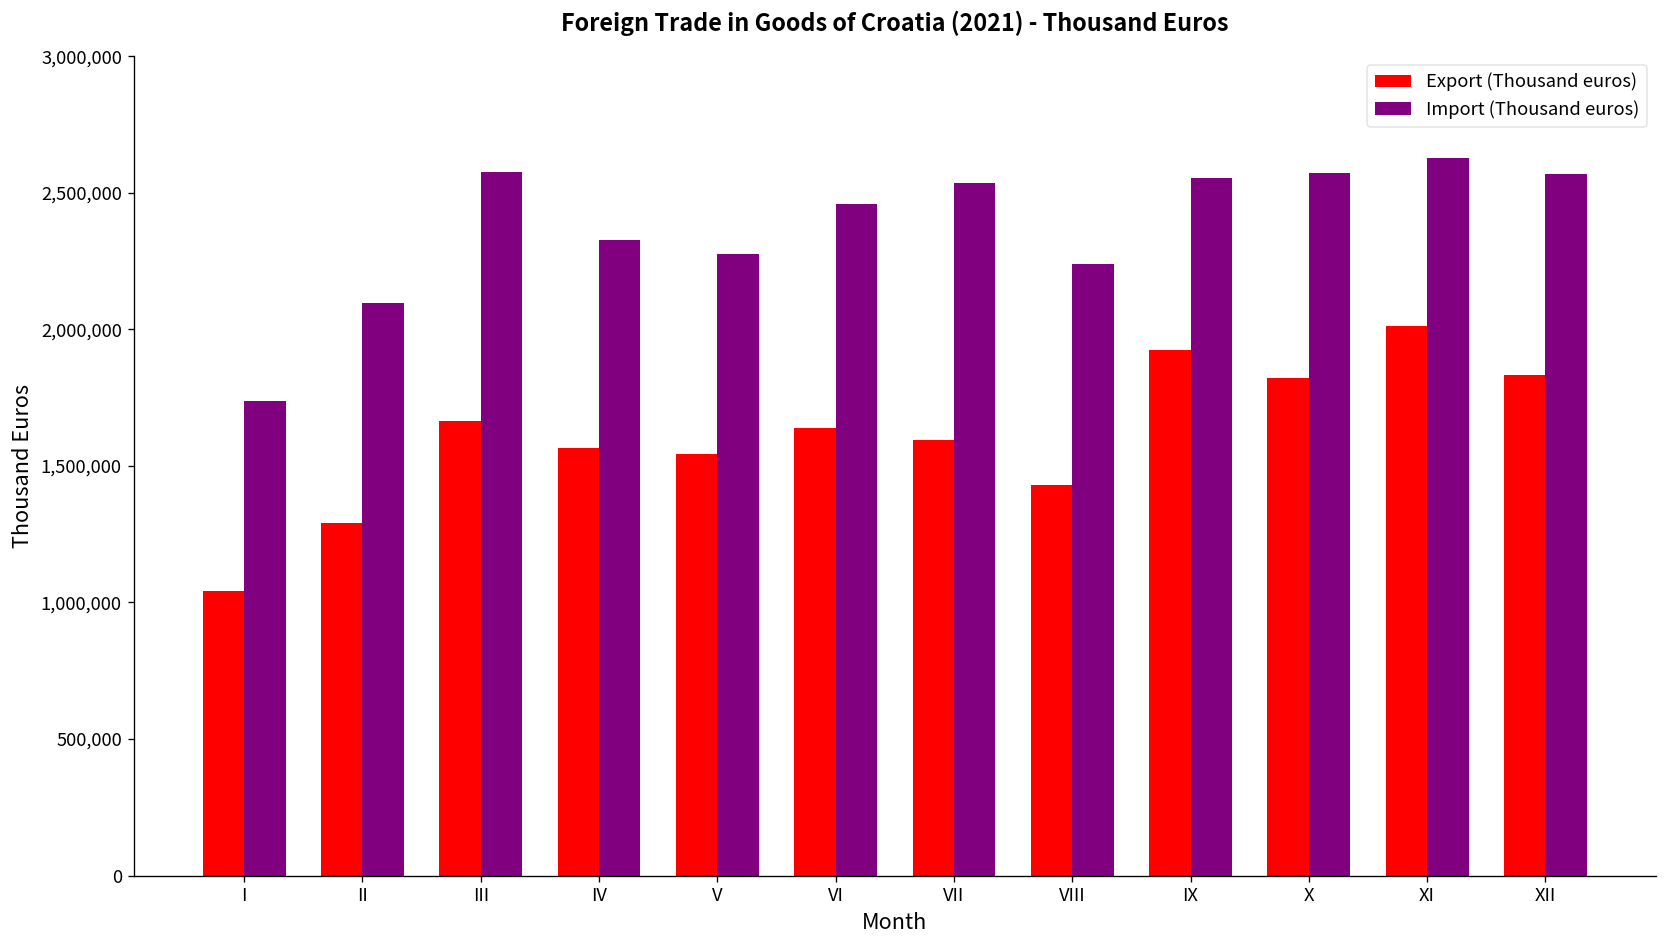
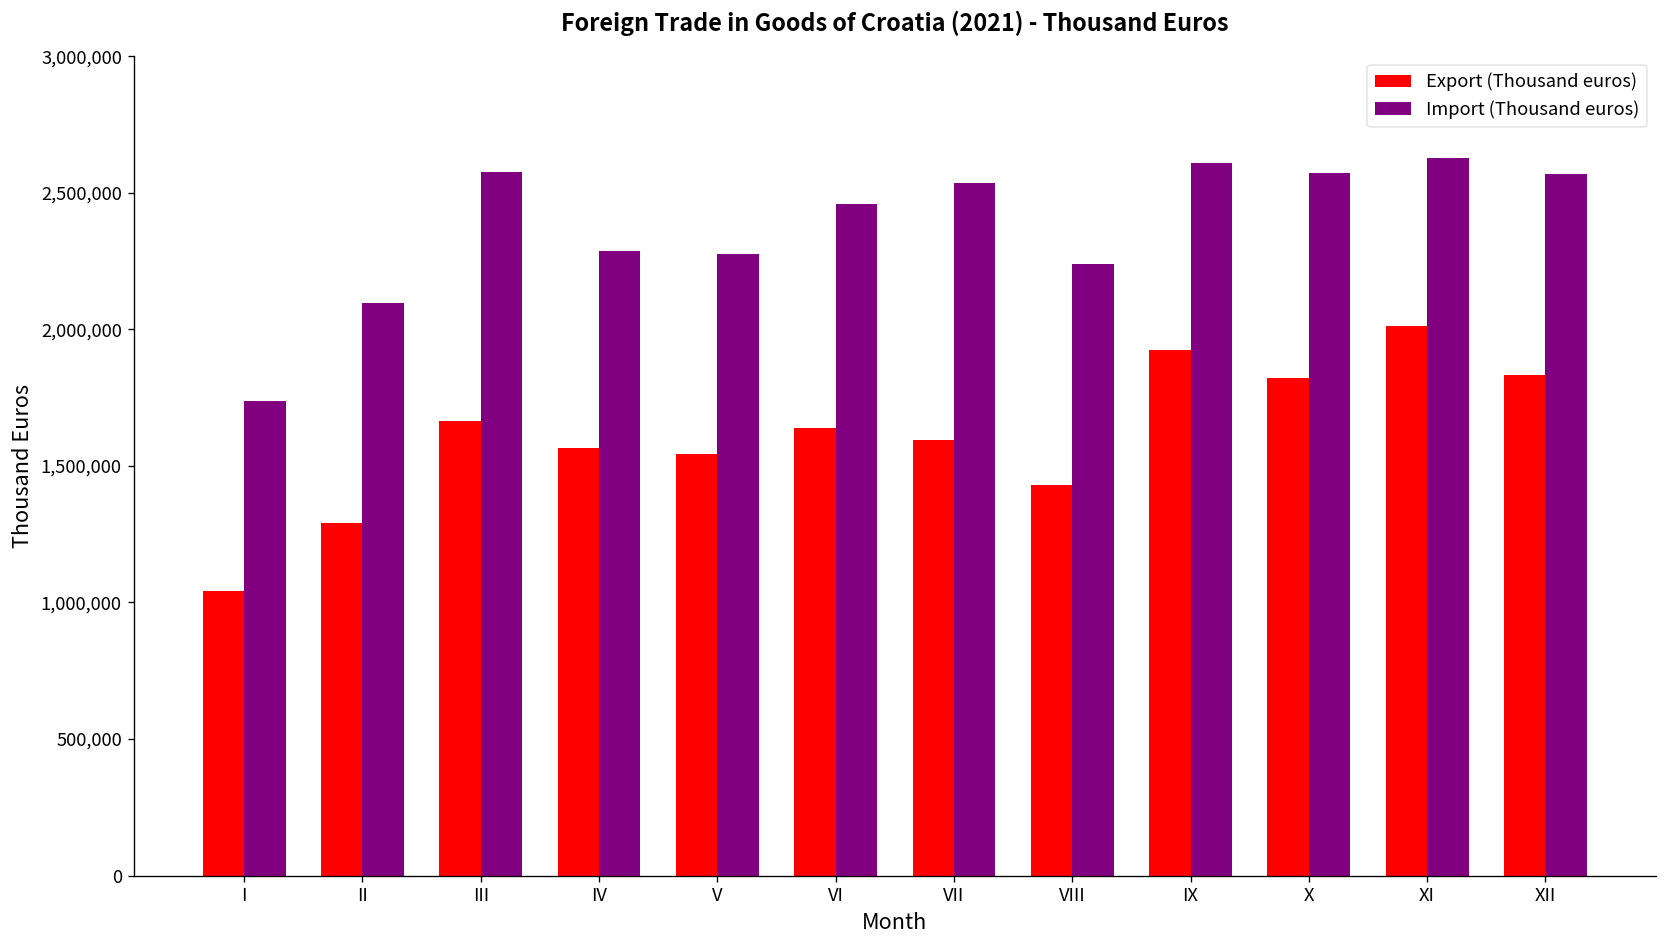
Import (Thousand euros), IV: 2,330,000 -> 2,290,000
Import (Thousand euros), IX: 2,550,000 -> 2,610,000
